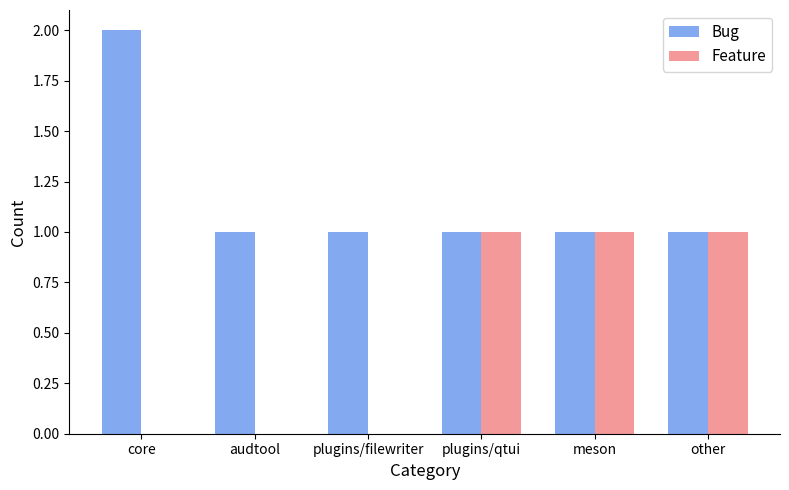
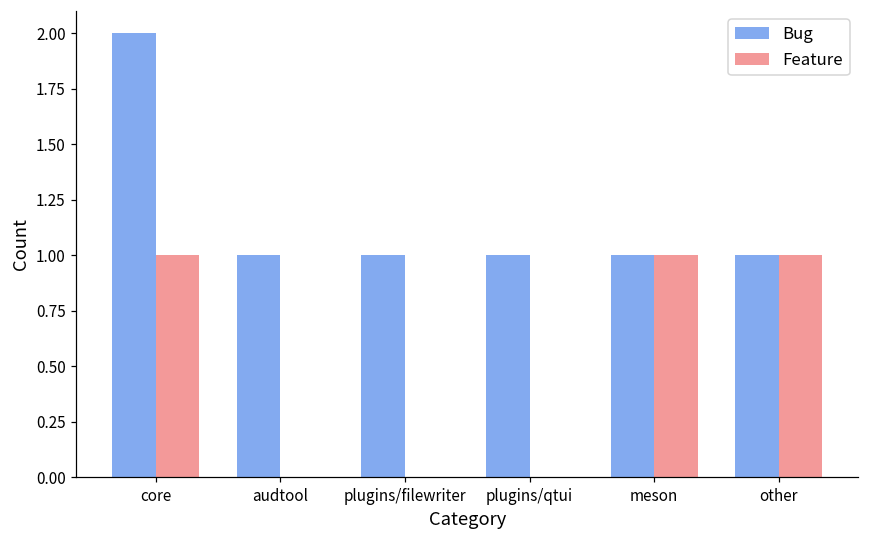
Feature, core: 0 -> 1
Feature, plugins/qtui: 1 -> 0
